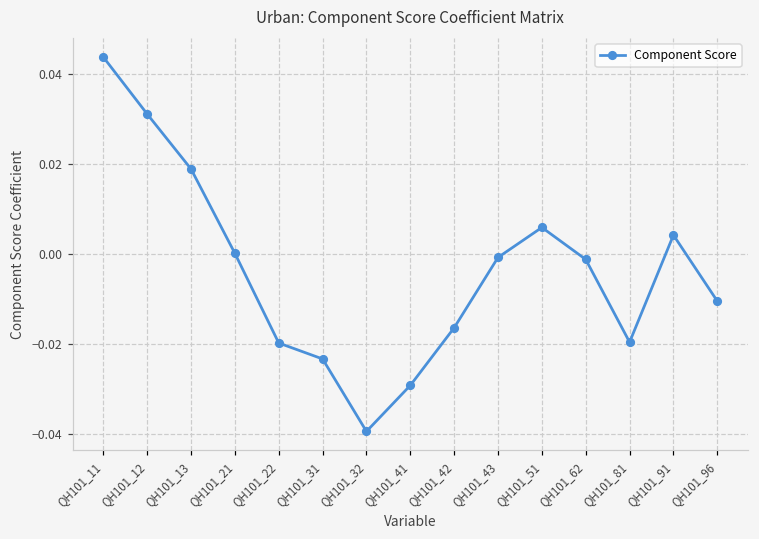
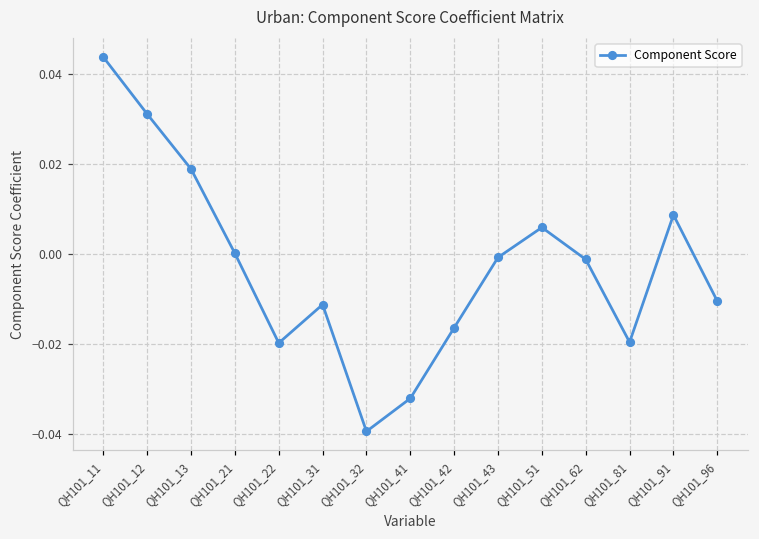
QH101_31: -0.023 -> -0.011
QH101_41: -0.029 -> -0.032
QH101_91: 0.004 -> 0.009
